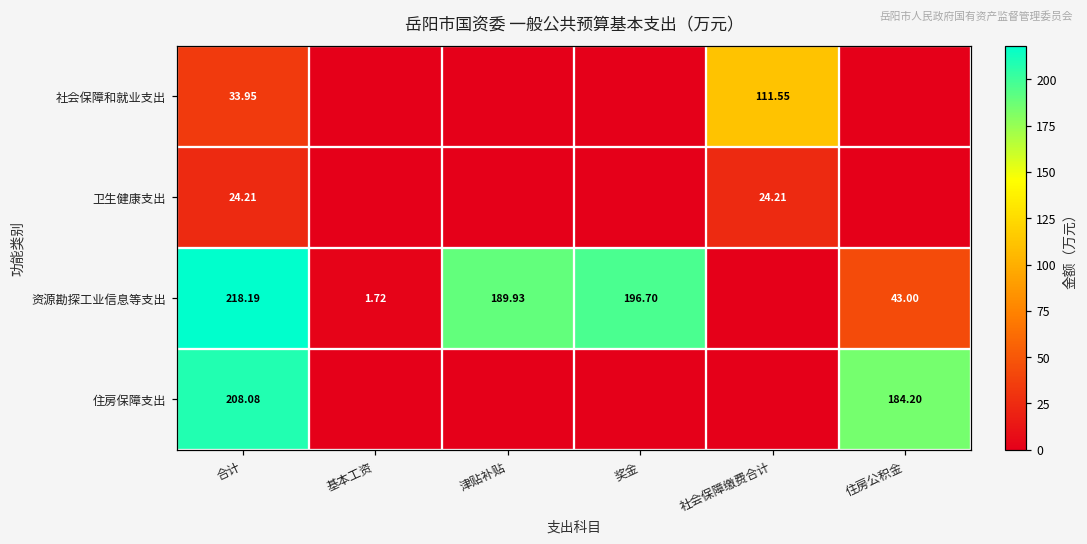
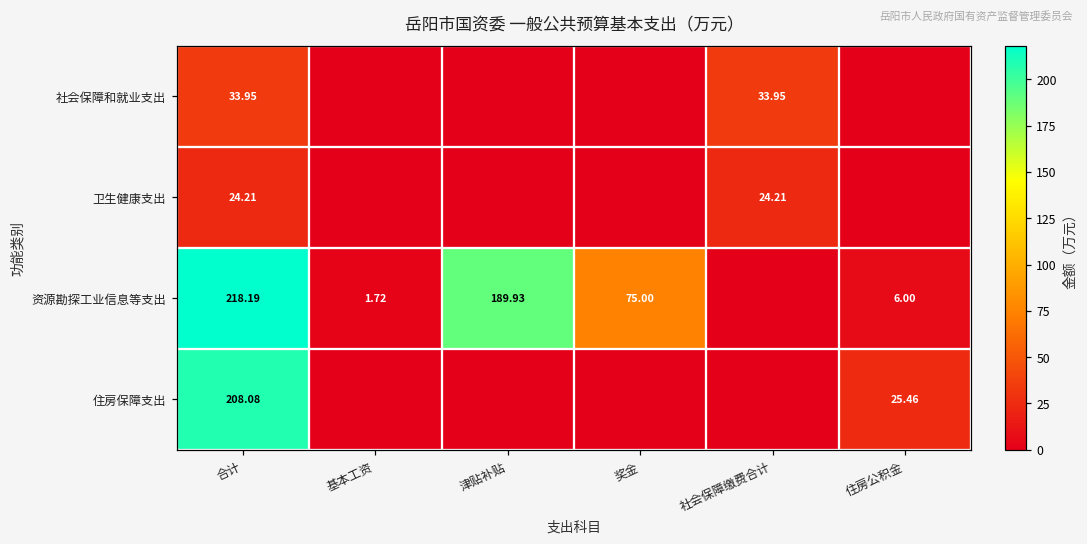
社会保障和就业支出, 社会保障缴费合计: 111.55 -> 33.95
资源勘探工业信息等支出, 奖金: 196.70 -> 75.00
资源勘探工业信息等支出, 住房公积金: 43.00 -> 6.00
住房保障支出, 住房公积金: 184.20 -> 25.46
